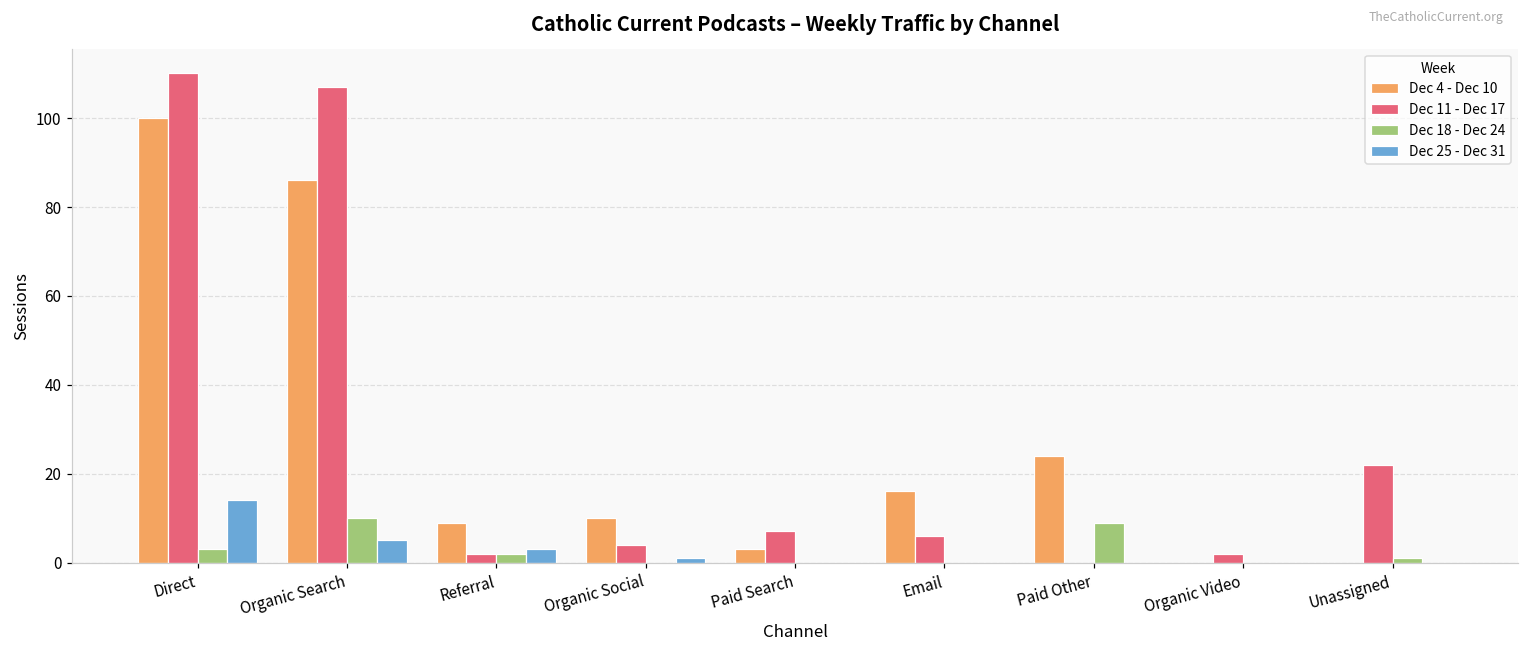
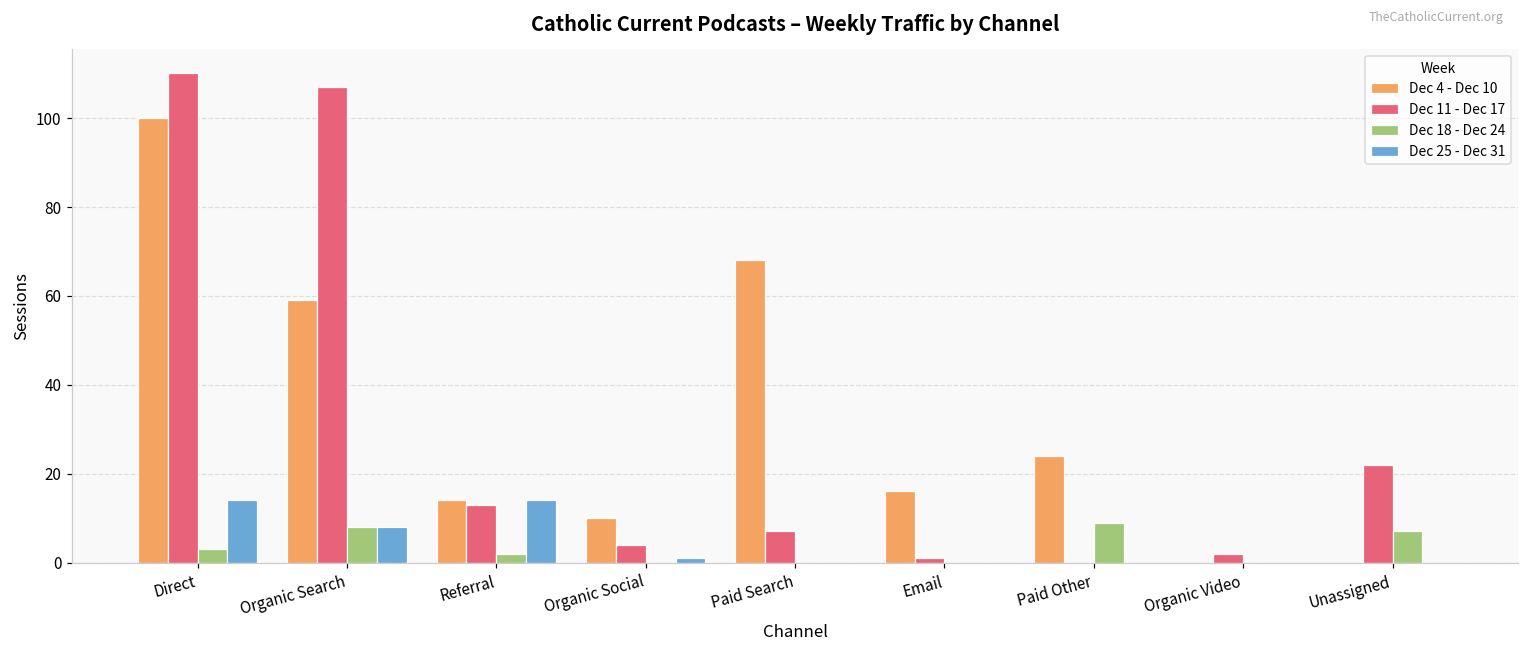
Dec 4 - Dec 10, Organic Search: 86 -> 59
Dec 18 - Dec 24, Organic Search: 10 -> 8
Dec 25 - Dec 31, Organic Search: 5 -> 8
Dec 4 - Dec 10, Referral: 9 -> 14
Dec 11 - Dec 17, Referral: 2 -> 13
Dec 25 - Dec 31, Referral: 3 -> 14
Dec 4 - Dec 10, Paid Search: 3 -> 68
Dec 11 - Dec 17, Email: 6 -> 1
Dec 18 - Dec 24, Unassigned: 1 -> 7
